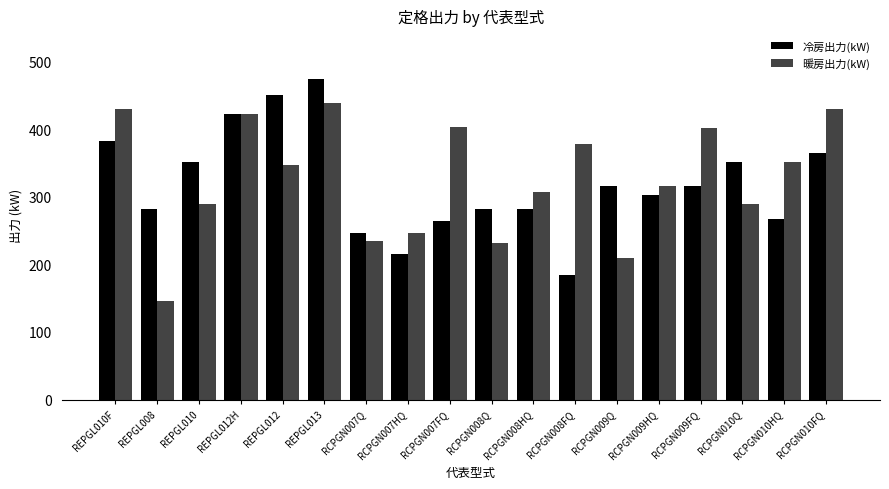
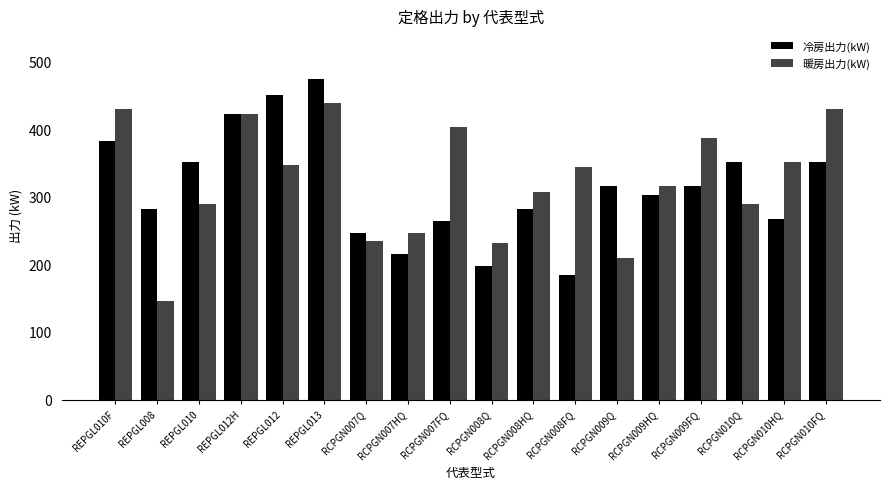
冷房出力(kW), RCPGN008Q: 280 -> 200
暖房出力(kW), RCPGN008FQ: 380 -> 340
暖房出力(kW), RCPGN009FQ: 400 -> 390
冷房出力(kW), RCPGN010FQ: 370 -> 350
